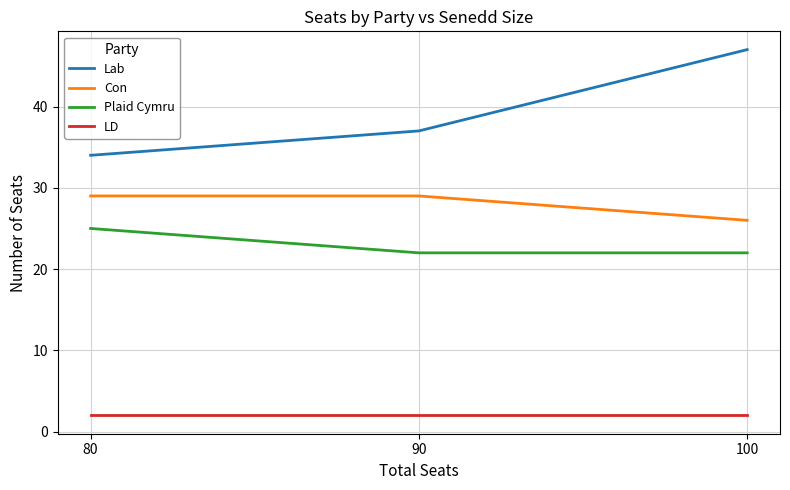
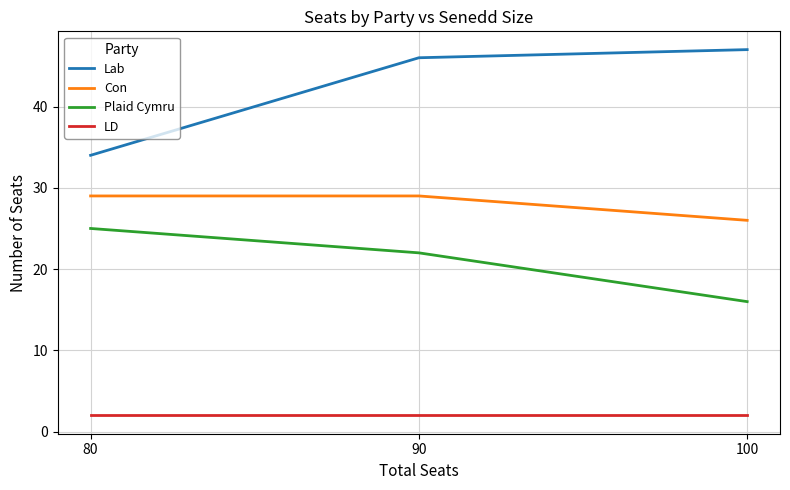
Lab, 90: 37 -> 46
Plaid Cymru, 100: 22 -> 16
